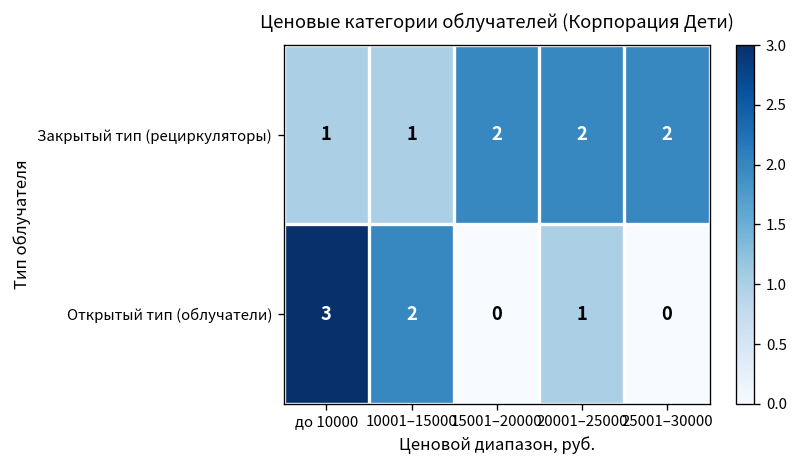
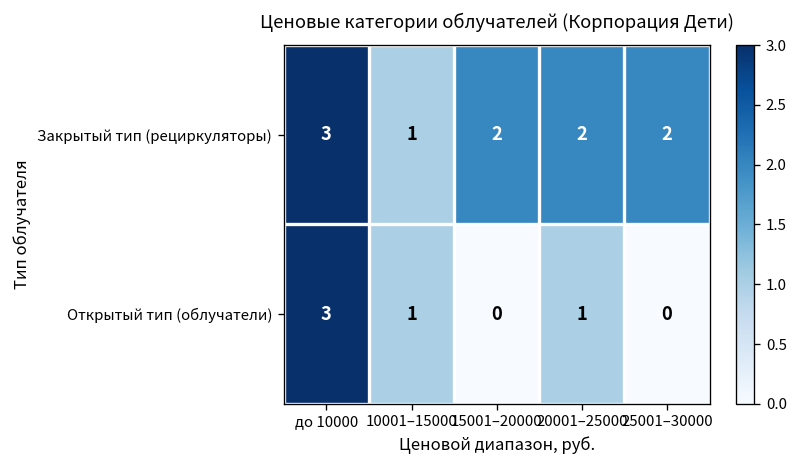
Закрытый тип (рециркуляторы), до 10000: 1 -> 3
Открытый тип (облучатели), 10001–15000: 2 -> 1
